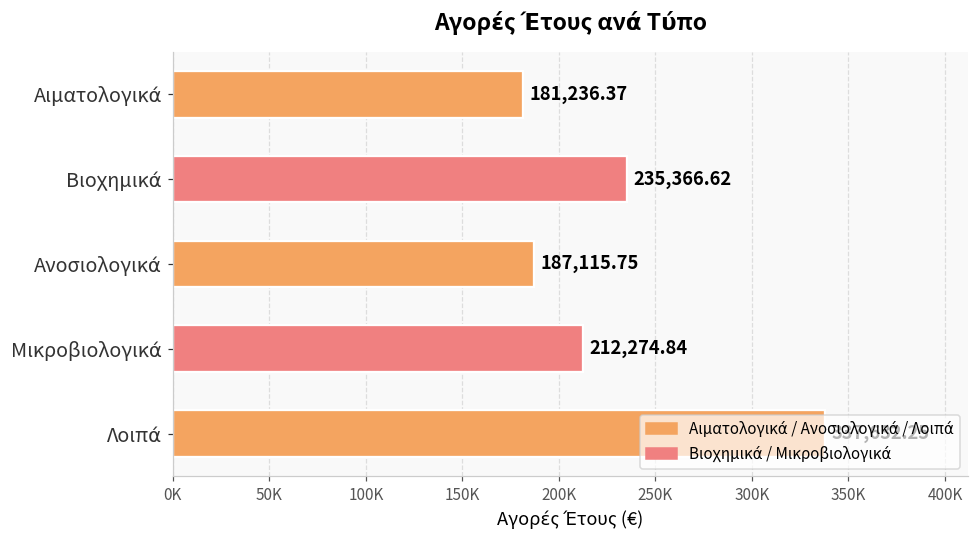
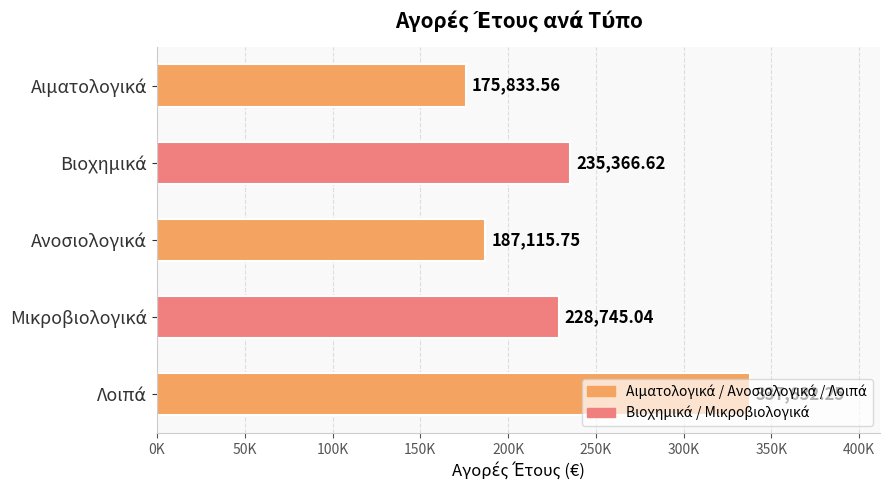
Αιματολογικά: 181,236.37 -> 175,833.56
Μικροβιολογικά: 212,274.84 -> 228,745.04
